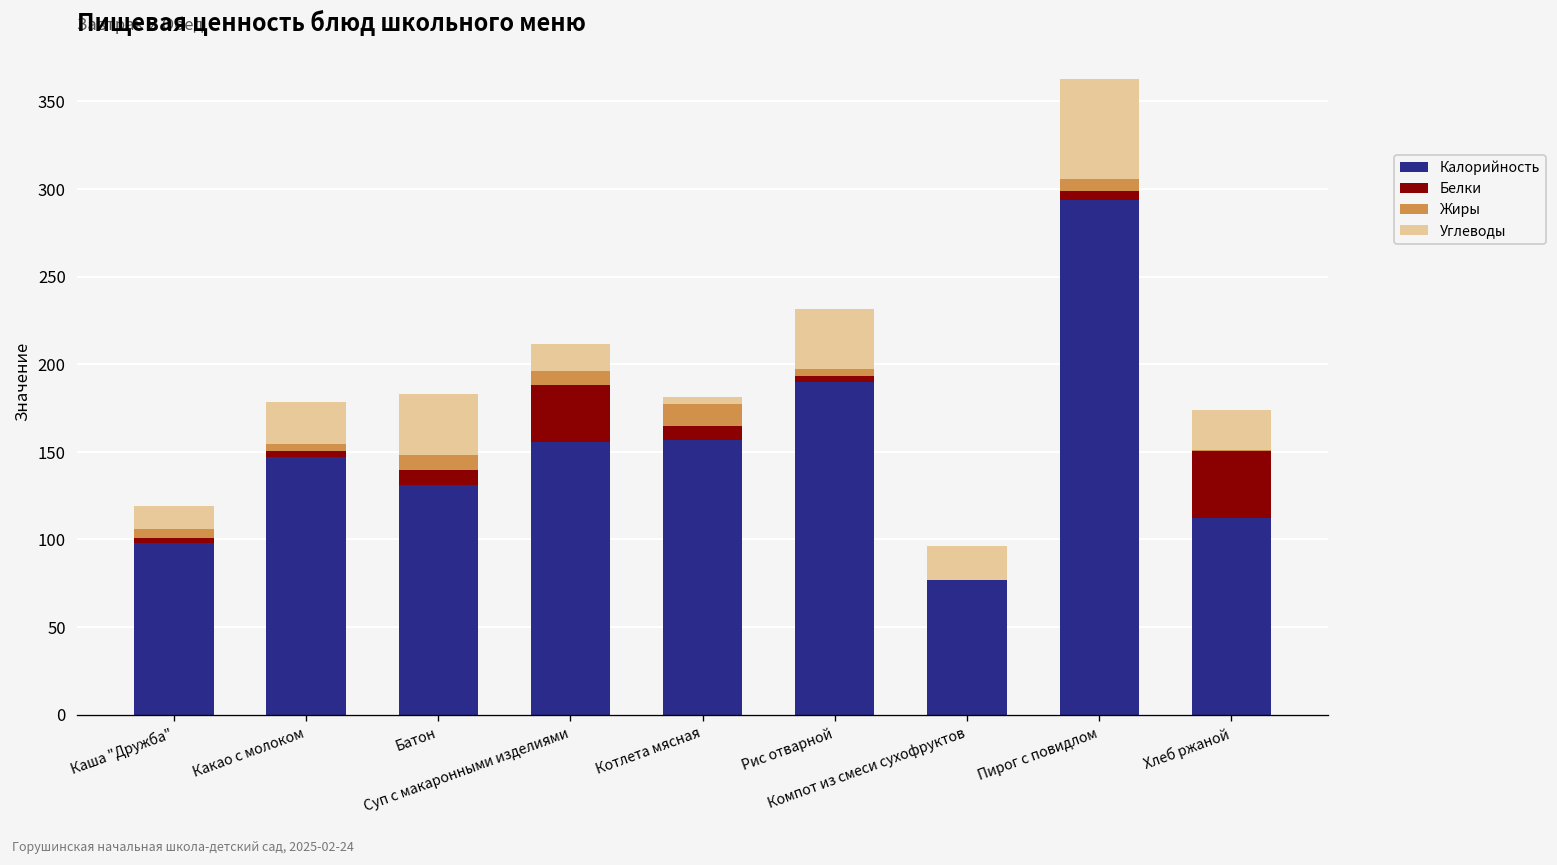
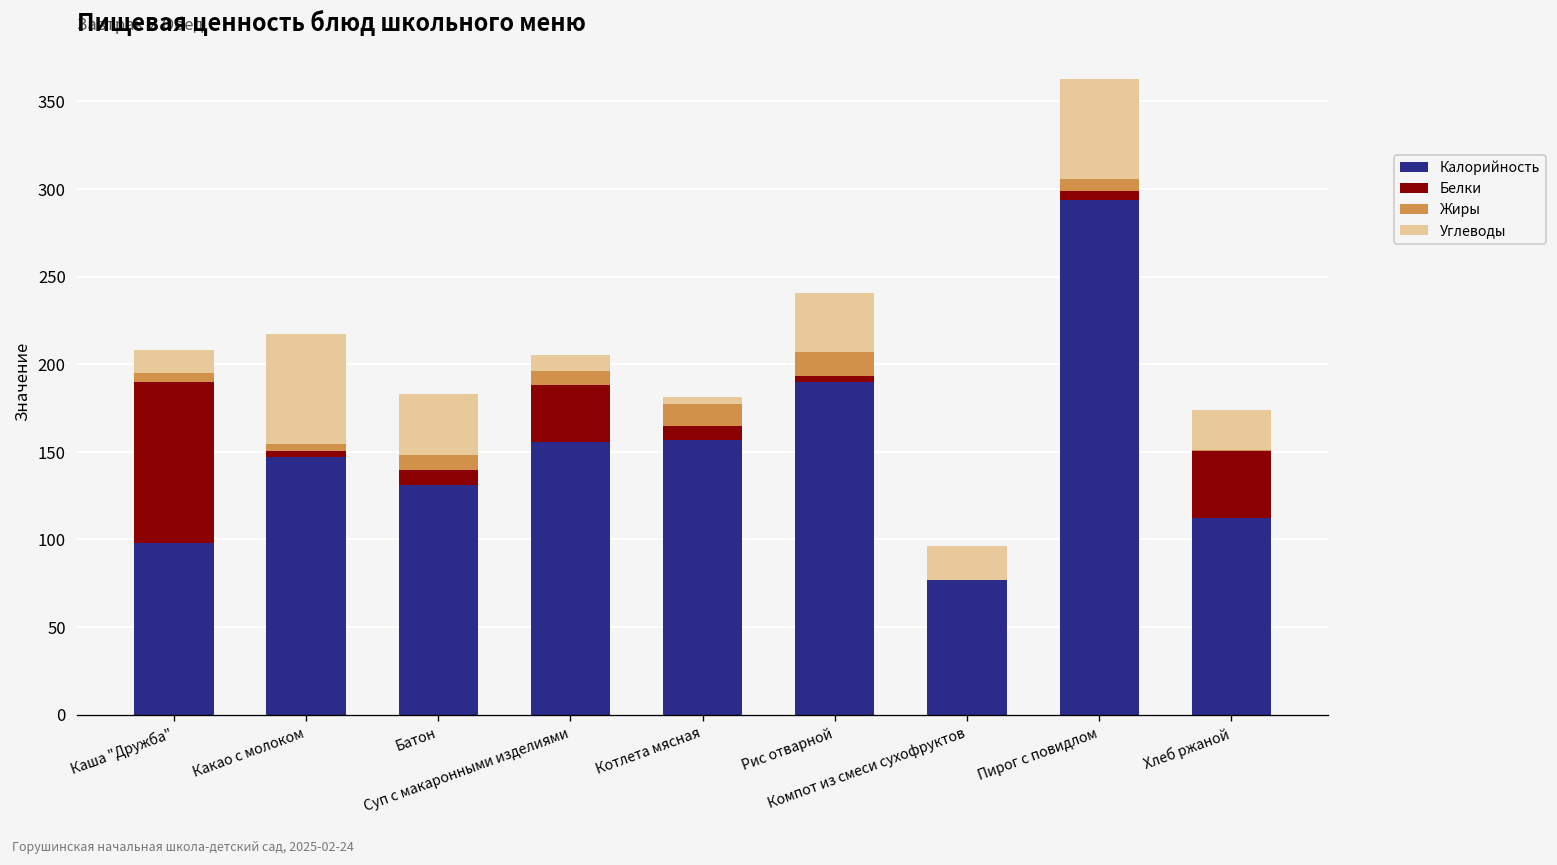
Белки, Каша "Дружба": 3 -> 92
Углеводы, Какао с молоком: 24 -> 63
Углеводы, Суп с макаронными изделиями: 15 -> 9
Жиры, Рис отварной: 5 -> 14
